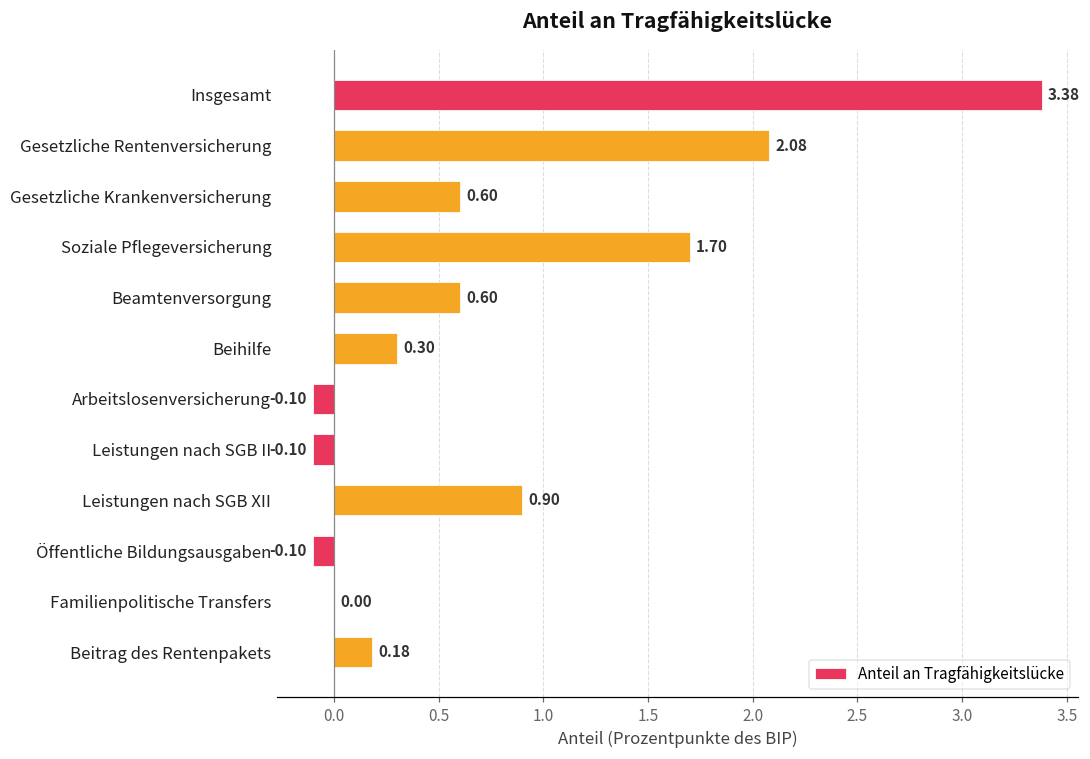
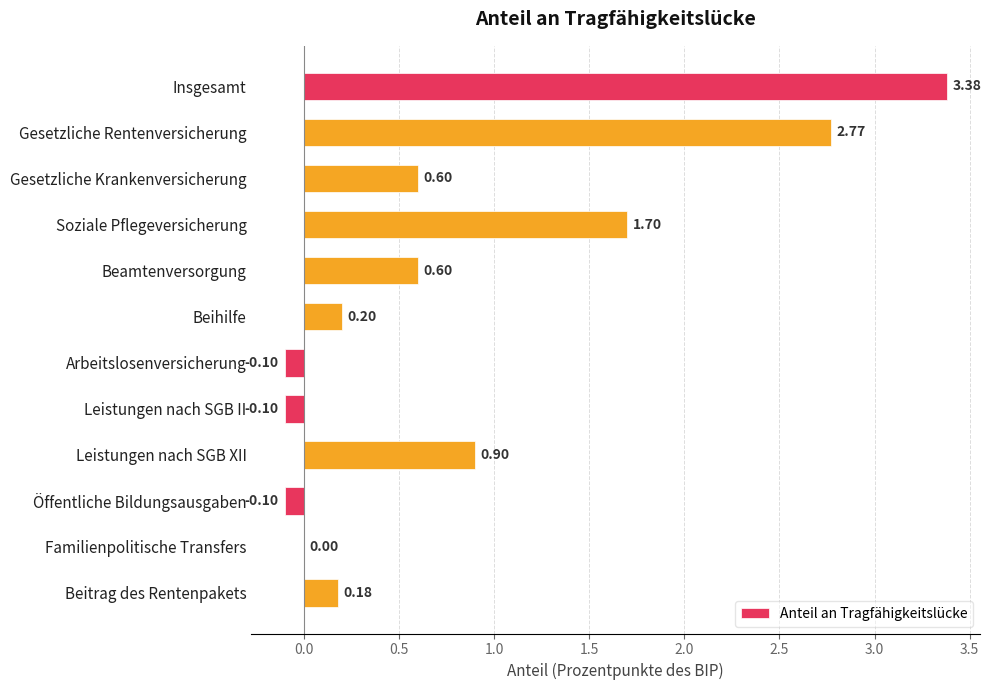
Gesetzliche Rentenversicherung: 2.08 -> 2.77
Beihilfe: 0.30 -> 0.20
